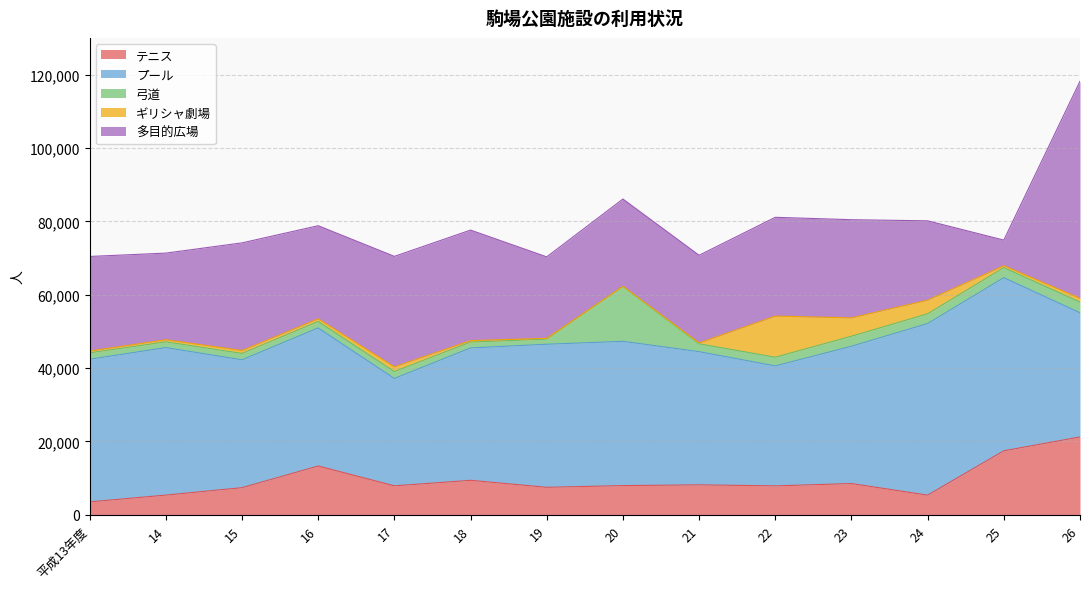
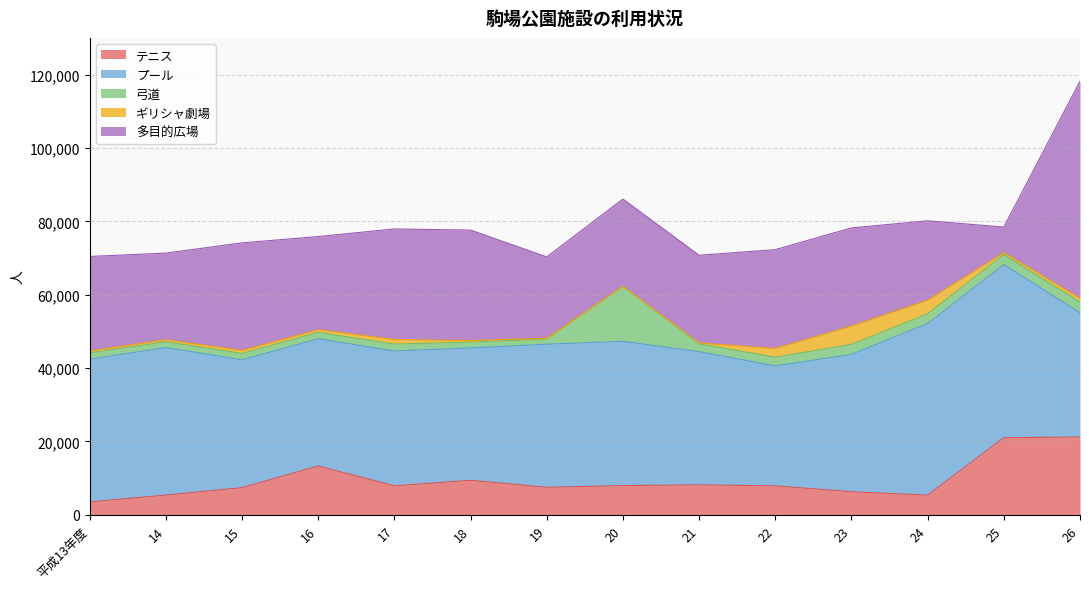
プール, 16: 38,000 -> 35,000
プール, 17: 29,000 -> 37,000
ギリシャ劇場, 22: 11,000 -> 2,000
テニス, 23: 9,000 -> 6,000
テニス, 25: 17,000 -> 21,000
